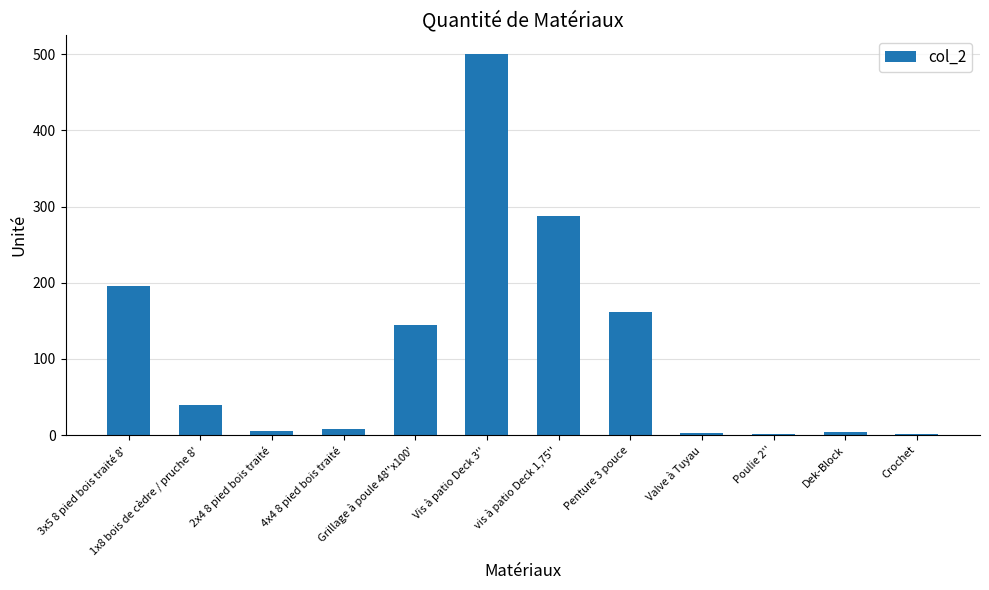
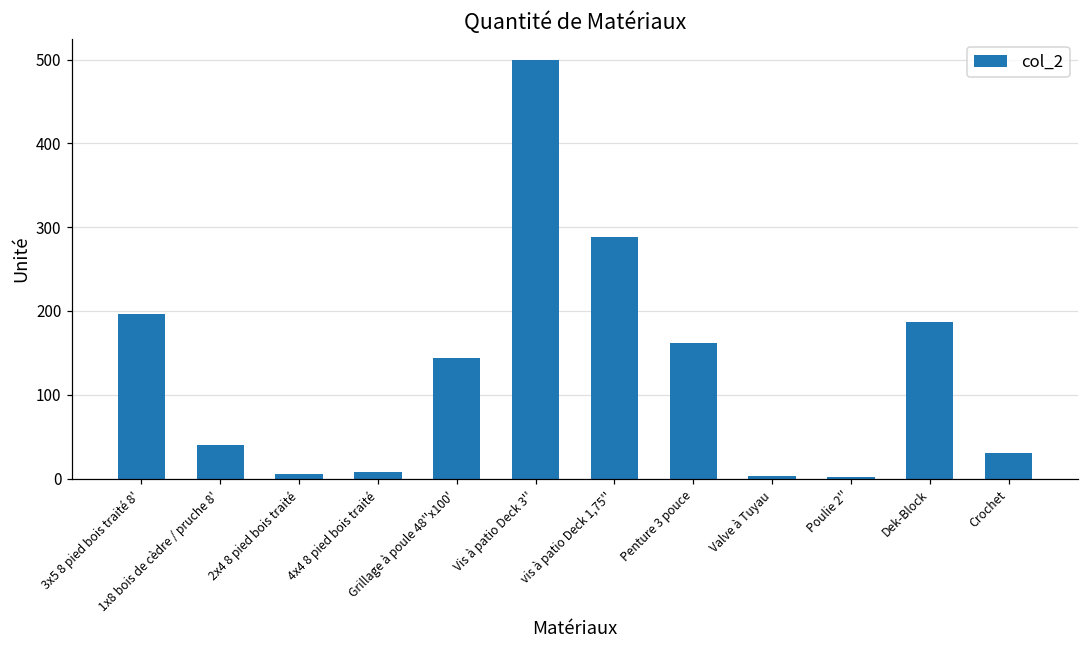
Dek-Block: 0 -> 190
Crochet: 0 -> 30
